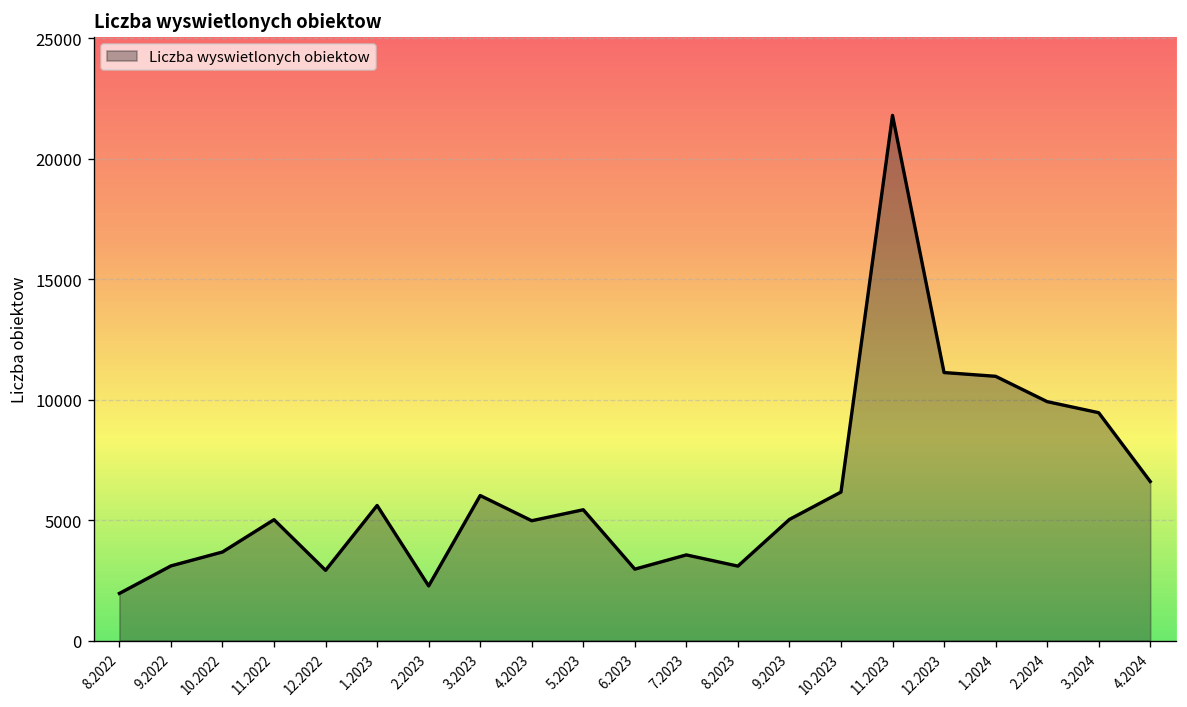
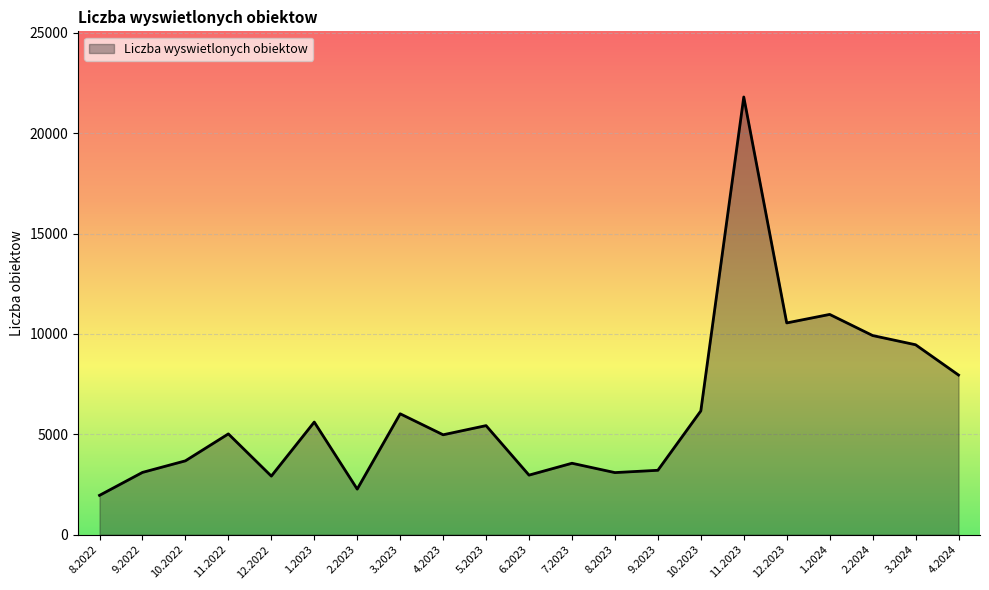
9.2023: 5000 -> 3200
12.2023: 11100 -> 10500
4.2024: 6600 -> 8000
